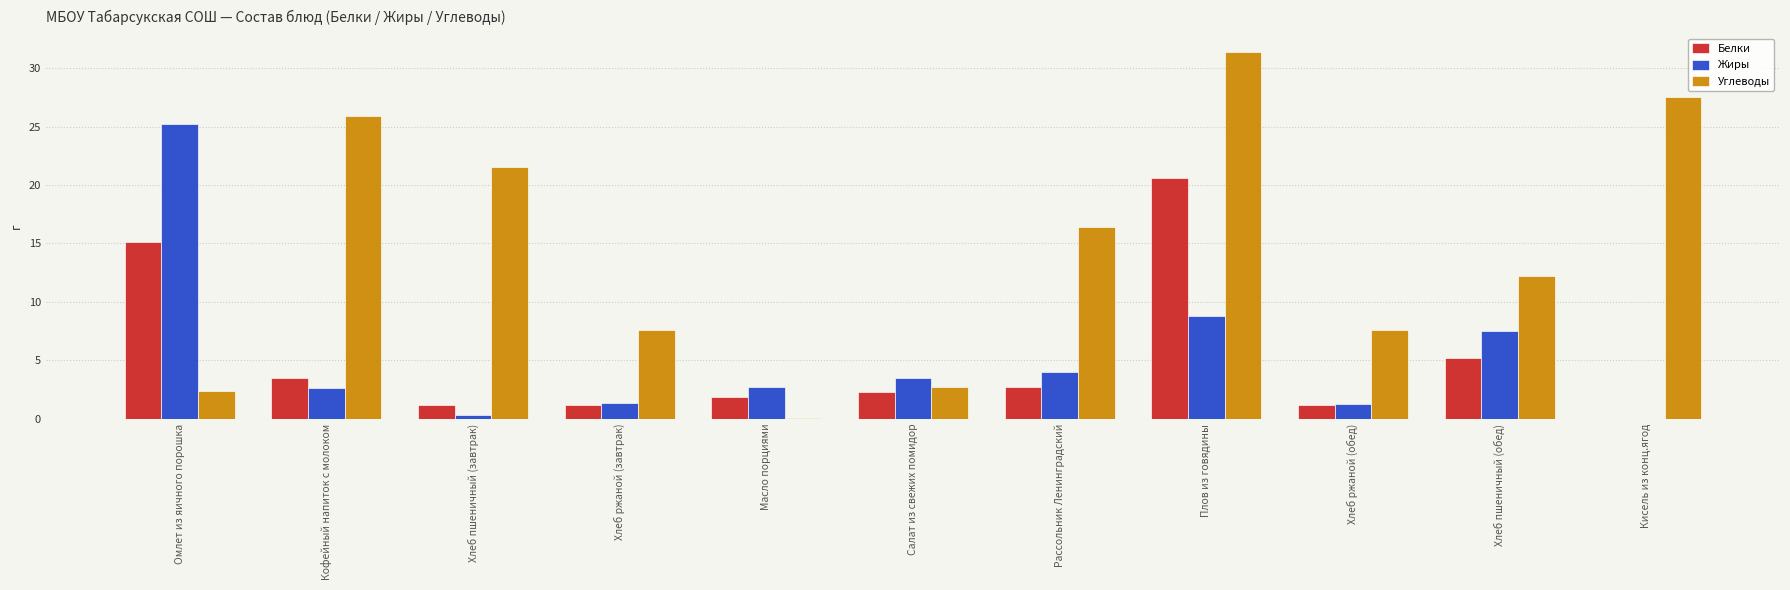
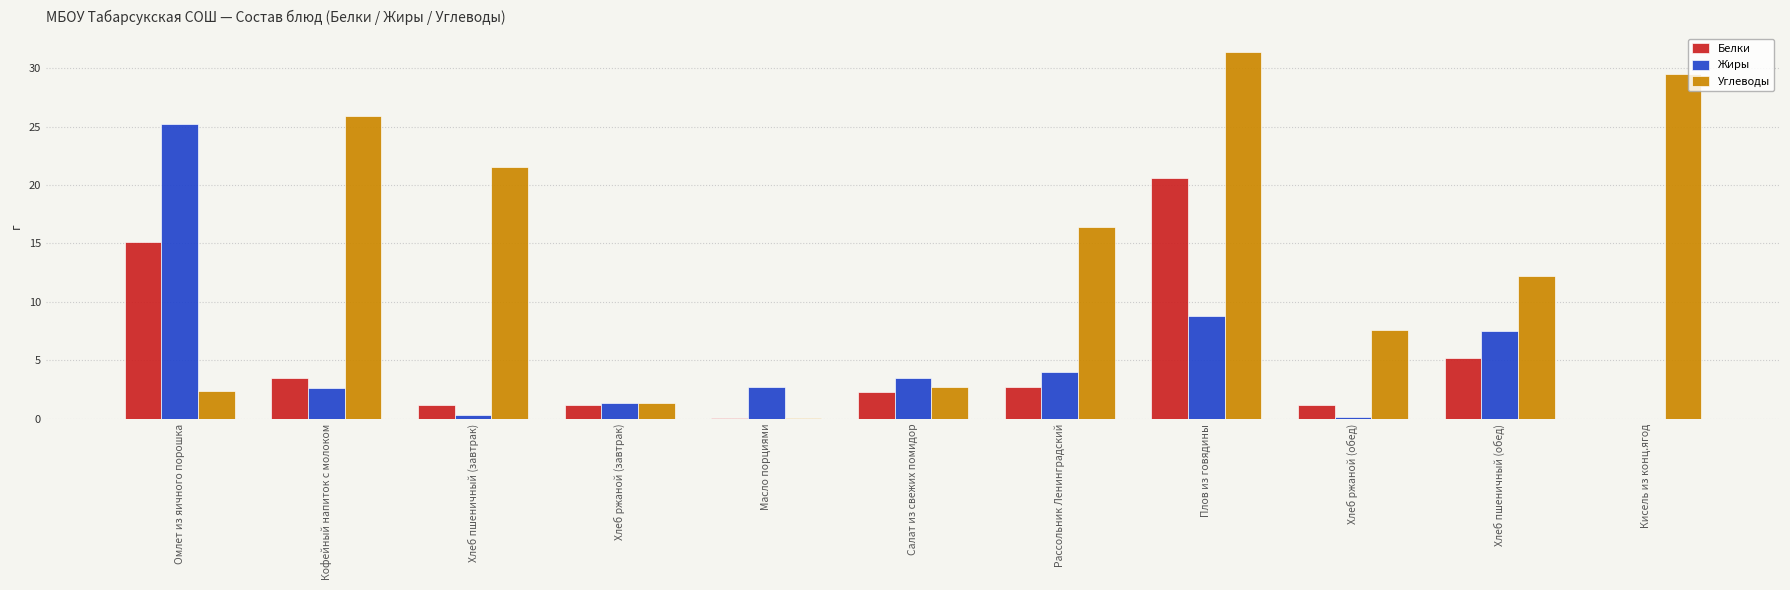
Углеводы, Хлеб ржаной (завтрак): 7.6 -> 1.4
Белки, Масло порциями: 1.9 -> 0.1
Жиры, Хлеб ржаной (обед): 1.3 -> 0.2
Углеводы, Кисель из конц.ягод: 27.5 -> 29.5
